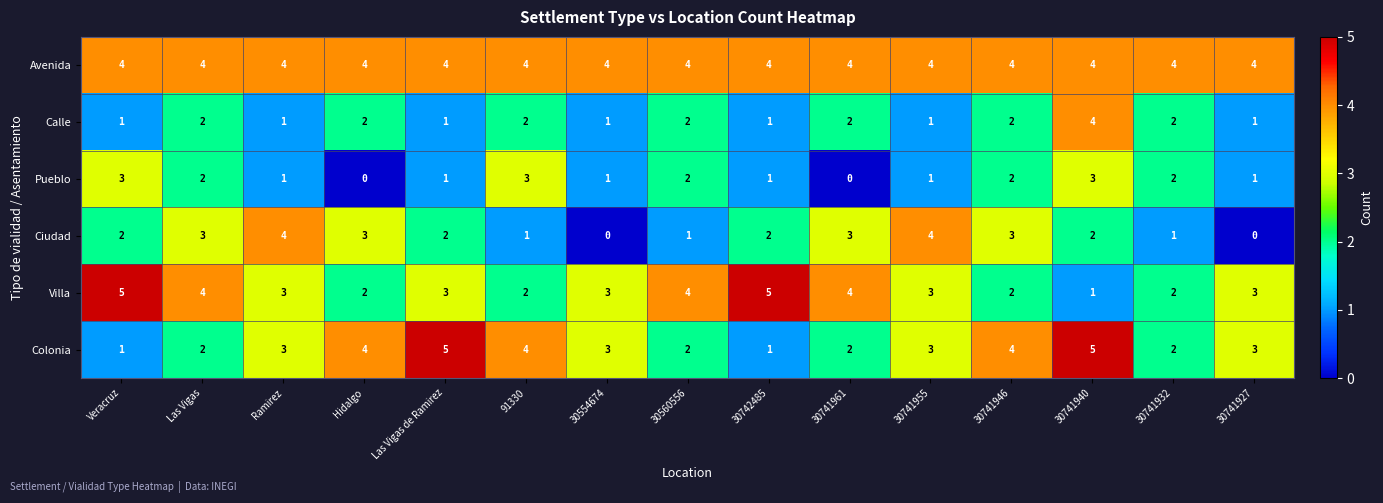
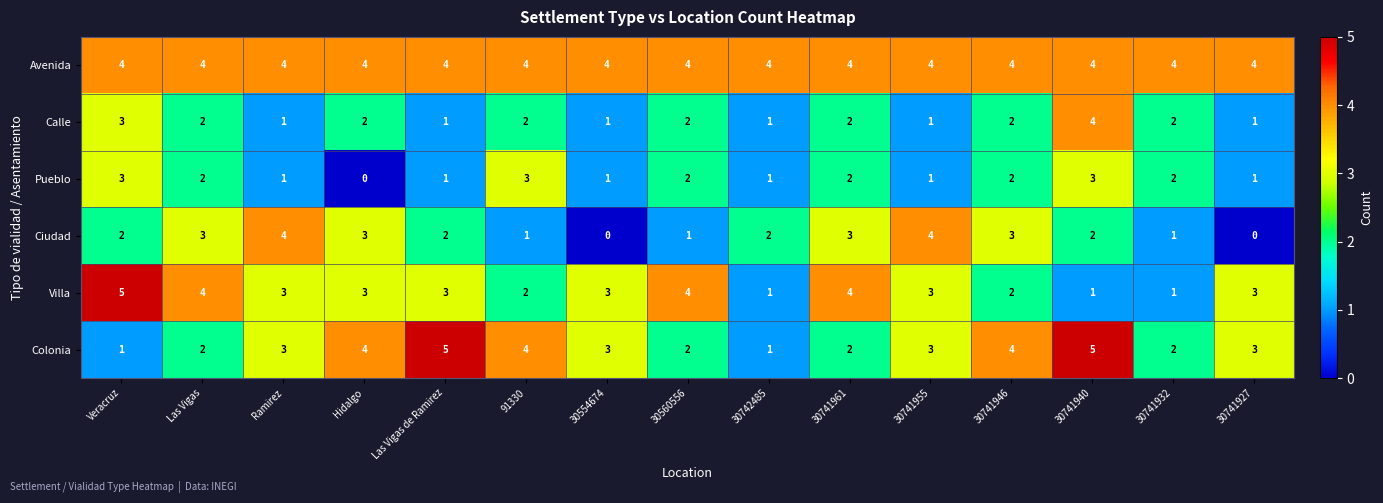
Calle, Veracruz: 1 -> 3
Pueblo, 30741961: 0 -> 2
Villa, Hidalgo: 2 -> 3
Villa, 30742485: 5 -> 1
Villa, 30741932: 2 -> 1
